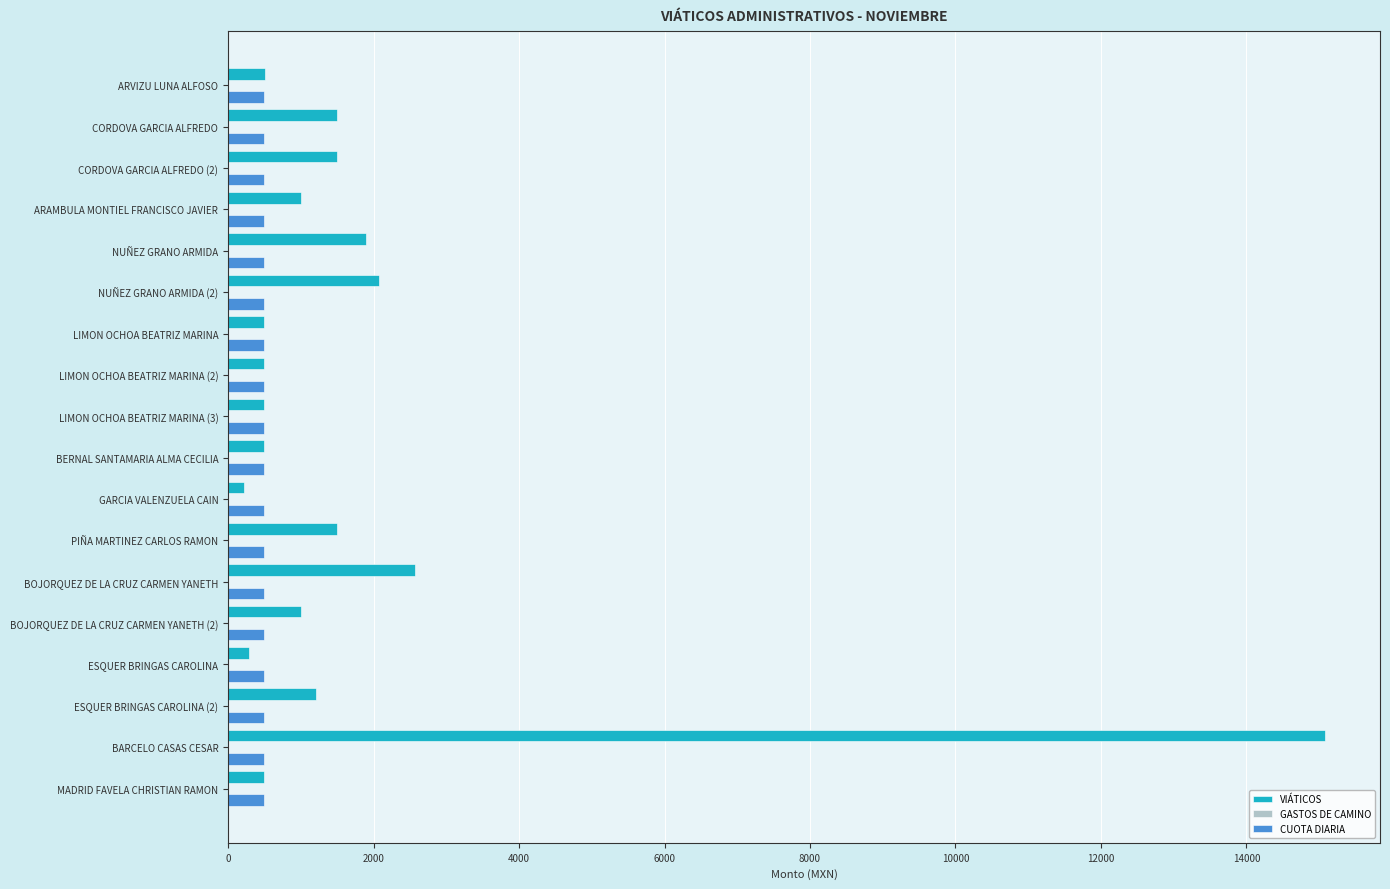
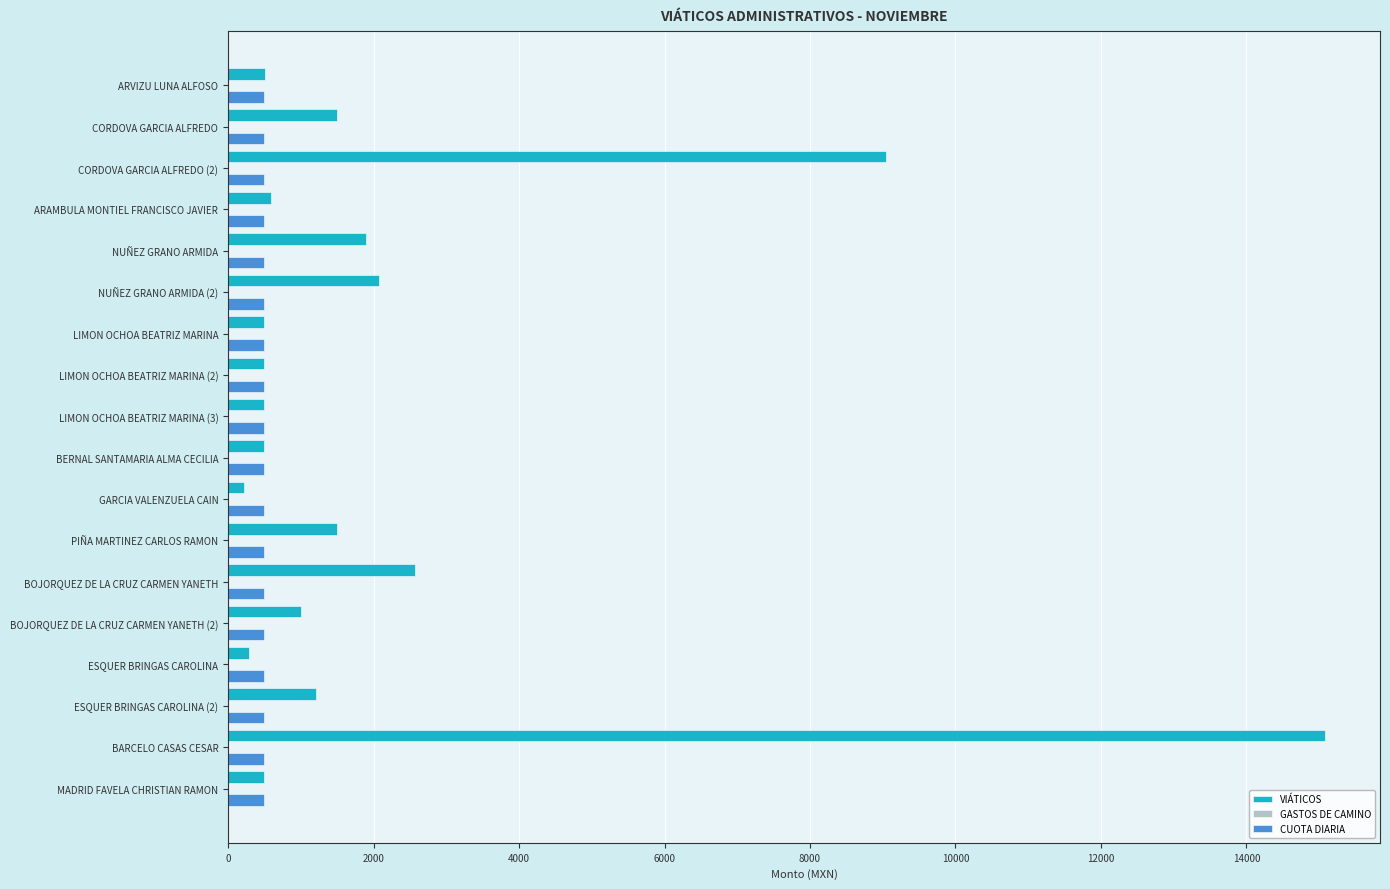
VIÁTICOS, CORDOVA GARCIA ALFREDO (2): 1500 -> 9000
VIÁTICOS, ARAMBULA MONTIEL FRANCISCO JAVIER: 1000 -> 600
